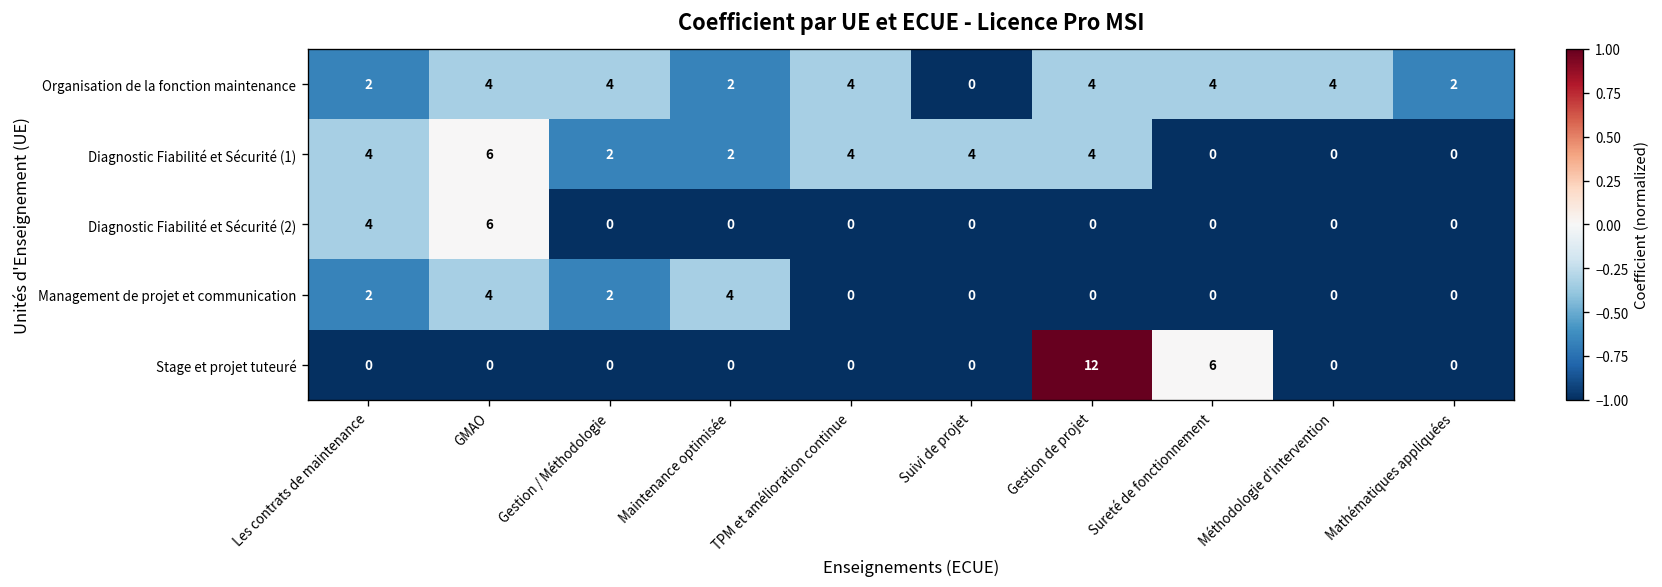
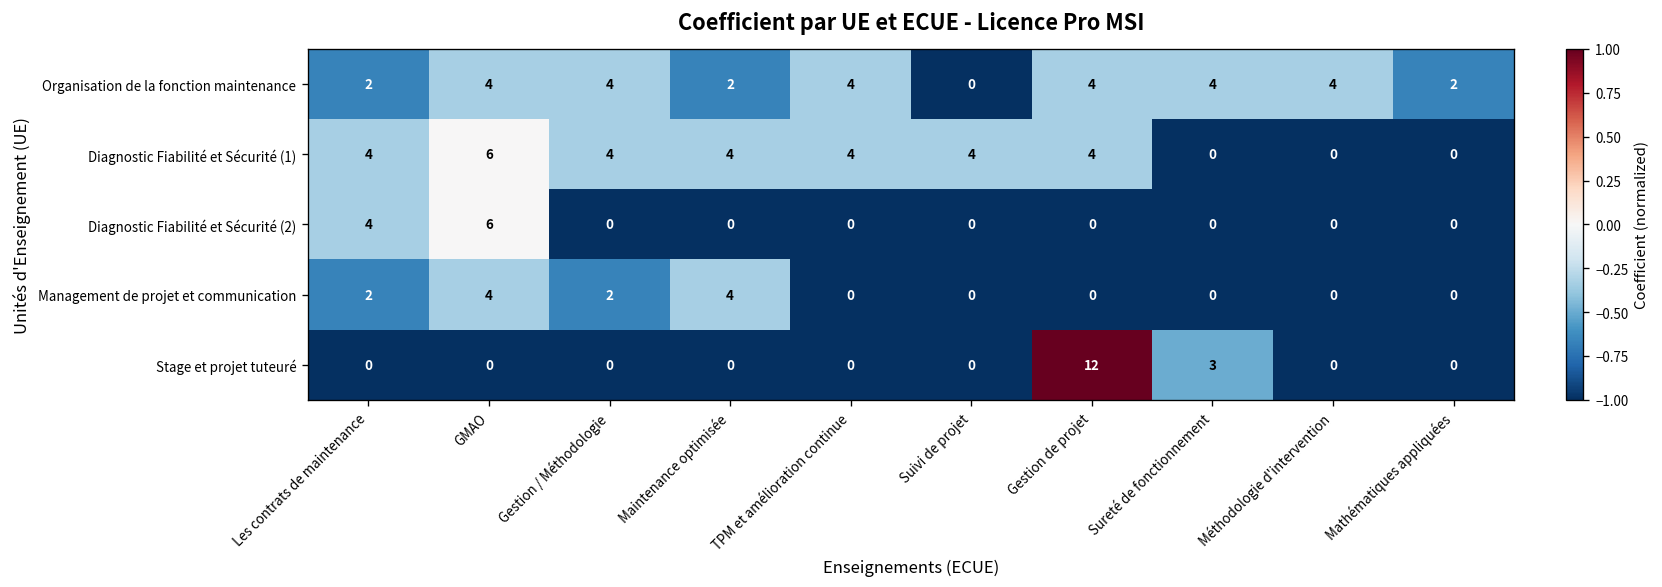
Diagnostic Fiabilité et Sécurité (1), Gestion / Méthodologie: 2 -> 4
Diagnostic Fiabilité et Sécurité (1), Maintenance optimisée: 2 -> 4
Stage et projet tuteuré, Sureté de fonctionnement: 6 -> 3
